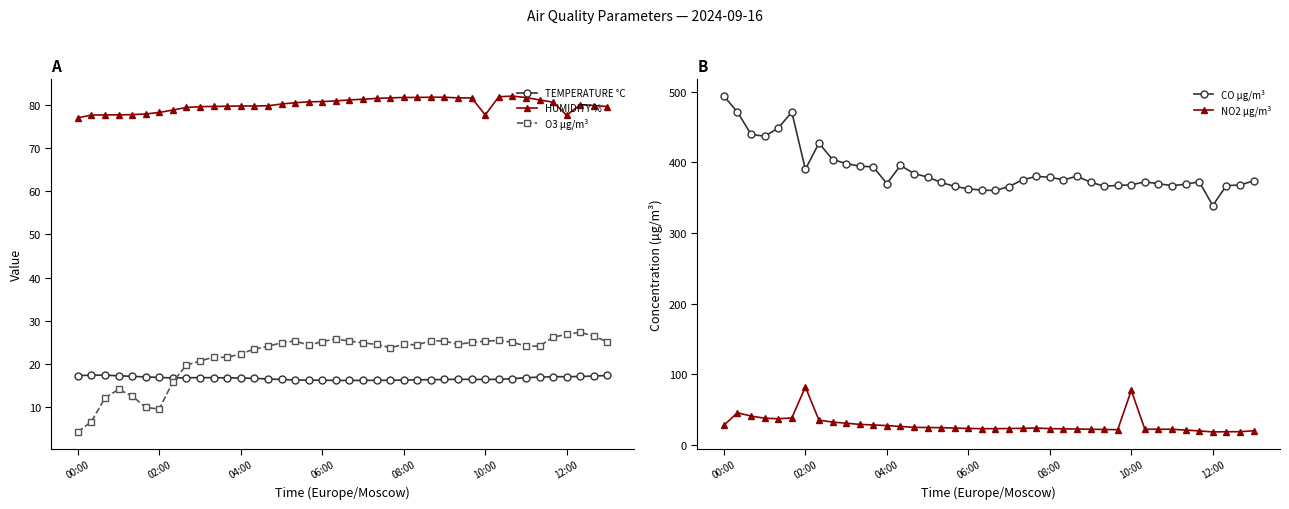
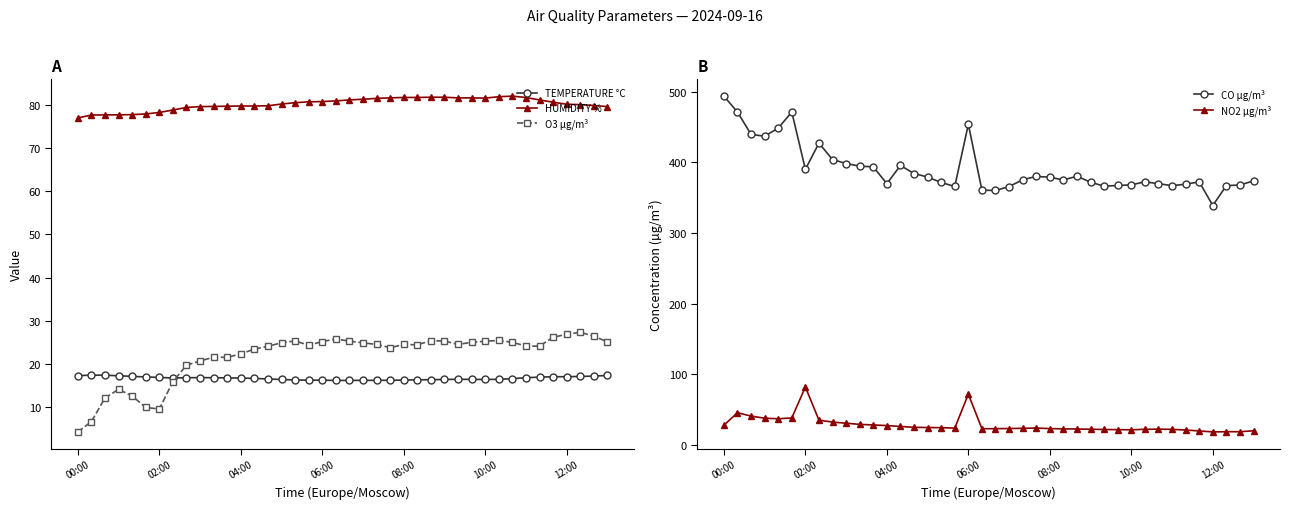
A, HUMIDITY %, 10:00: 78 -> 82
A, HUMIDITY %, 12:00: 78 -> 80
B, CO µg/m³, 06:00: 360 -> 450
B, NO2 µg/m³, 06:00: 20 -> 70
B, NO2 µg/m³, 10:00: 80 -> 20
